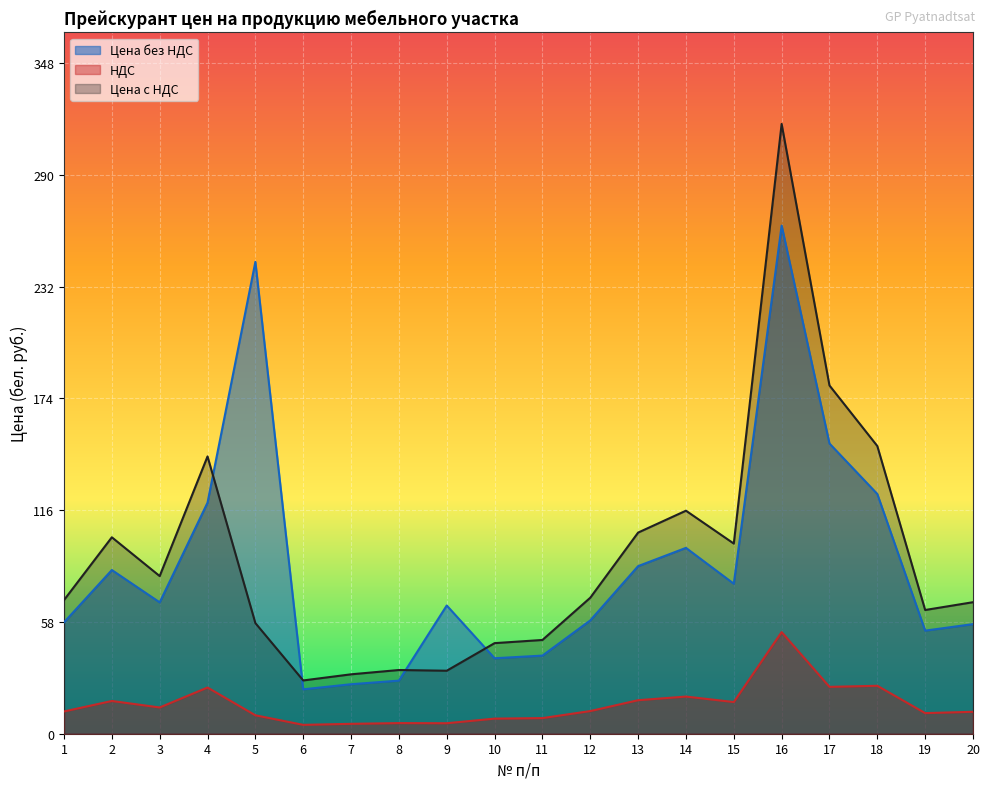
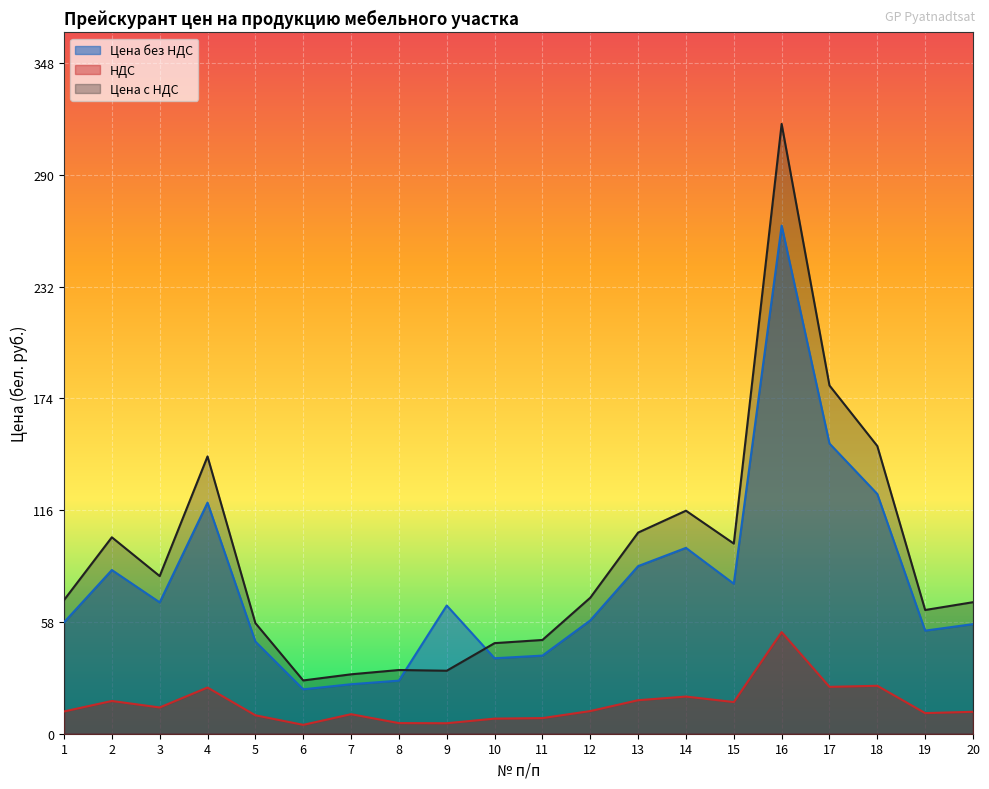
Цена без НДС, 5: 245 -> 48
НДС, 7: 5 -> 10
